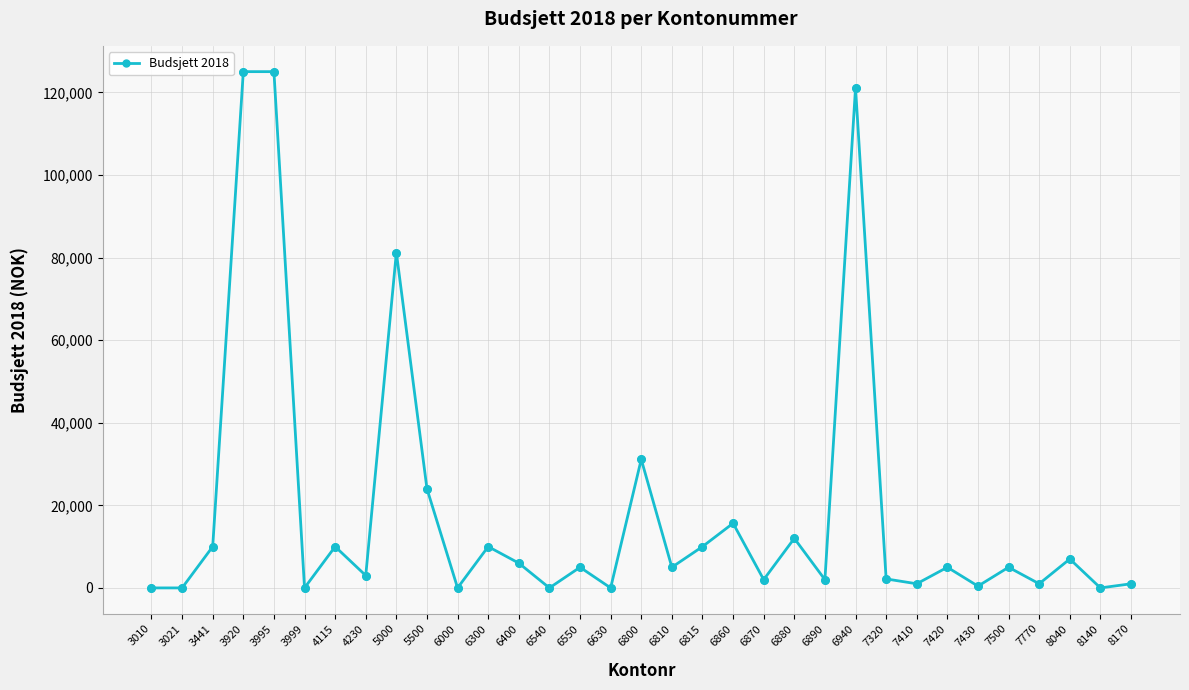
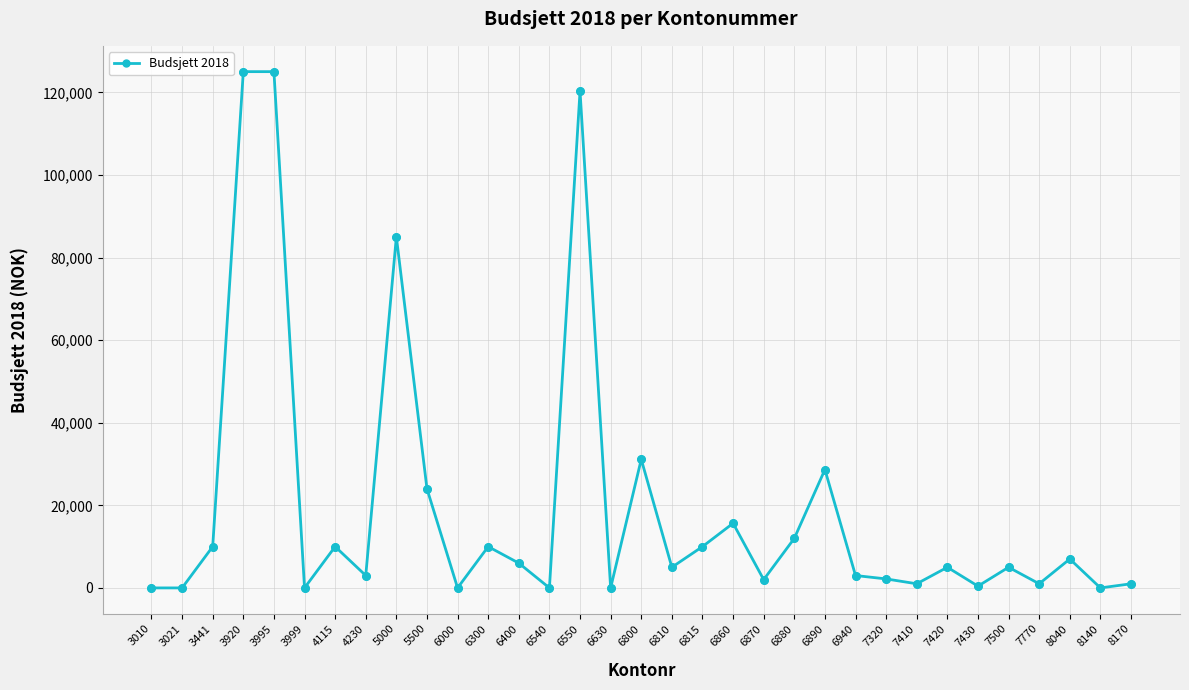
5000: 81,000 -> 85,000
6550: 5,000 -> 120,000
6890: 2,000 -> 29,000
6940: 121,000 -> 3,000
